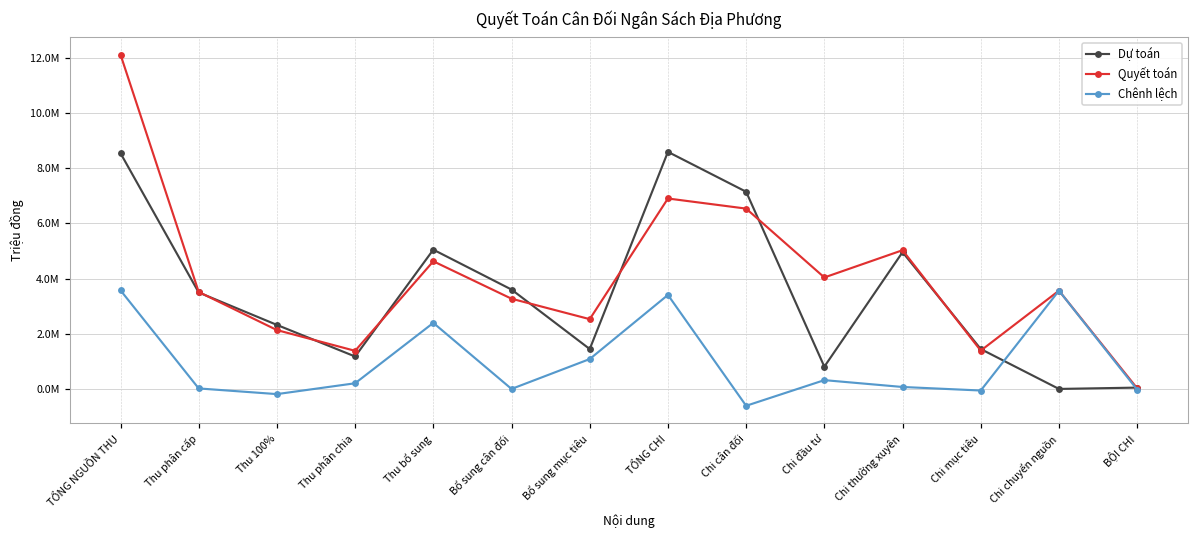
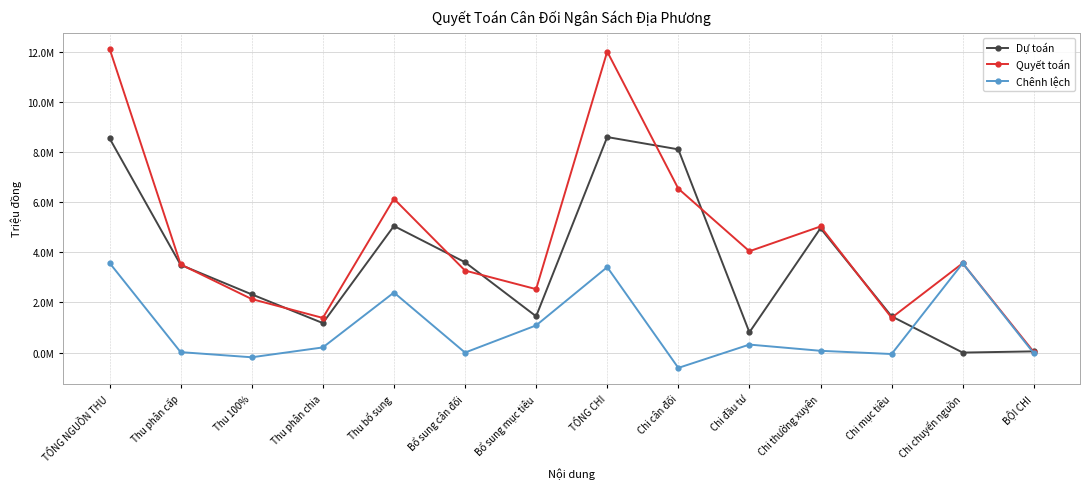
Quyết toán, Thu bổ sung: 4600000 -> 6100000
Quyết toán, TỔNG CHI: 6900000 -> 12000000
Dự toán, Chi cân đối: 7200000 -> 8100000
